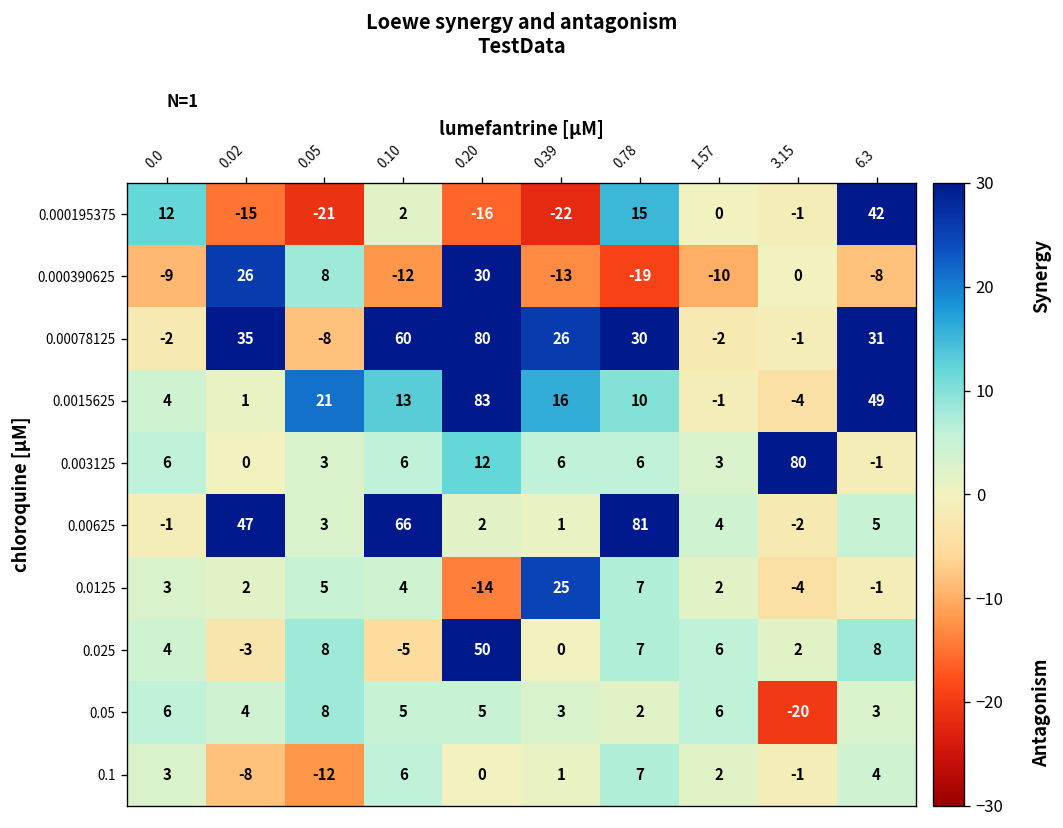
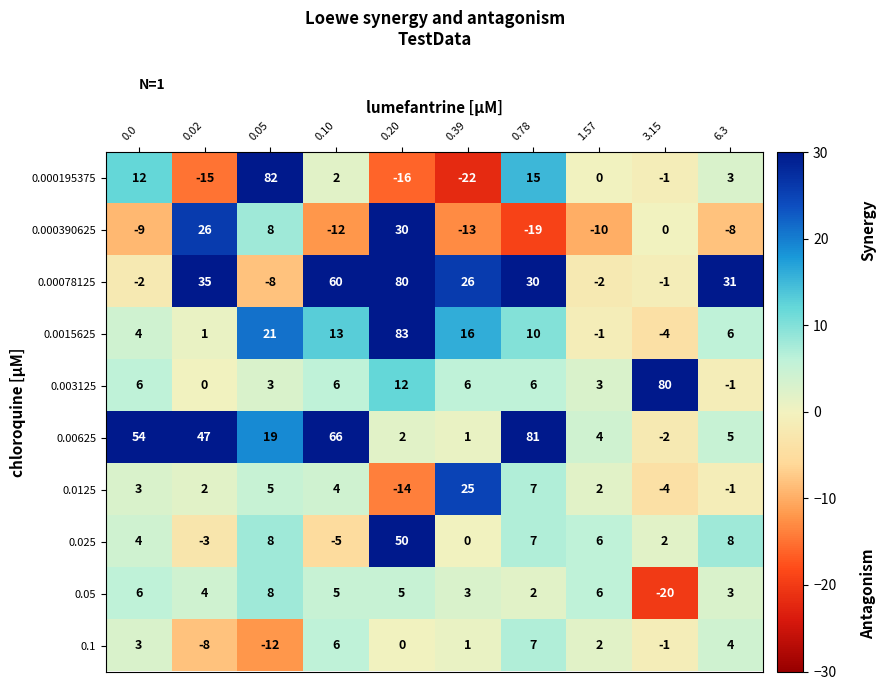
0.000195375, 0.05: -21 -> 82
0.000195375, 6.3: 42 -> 3
0.0015625, 6.3: 49 -> 6
0.00625, 0.0: -1 -> 54
0.00625, 0.05: 3 -> 19
